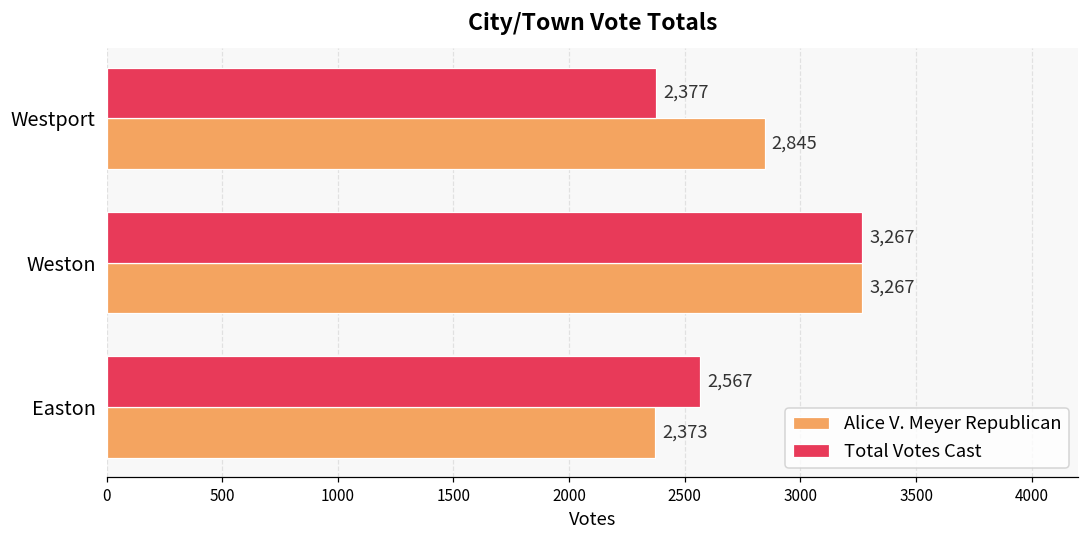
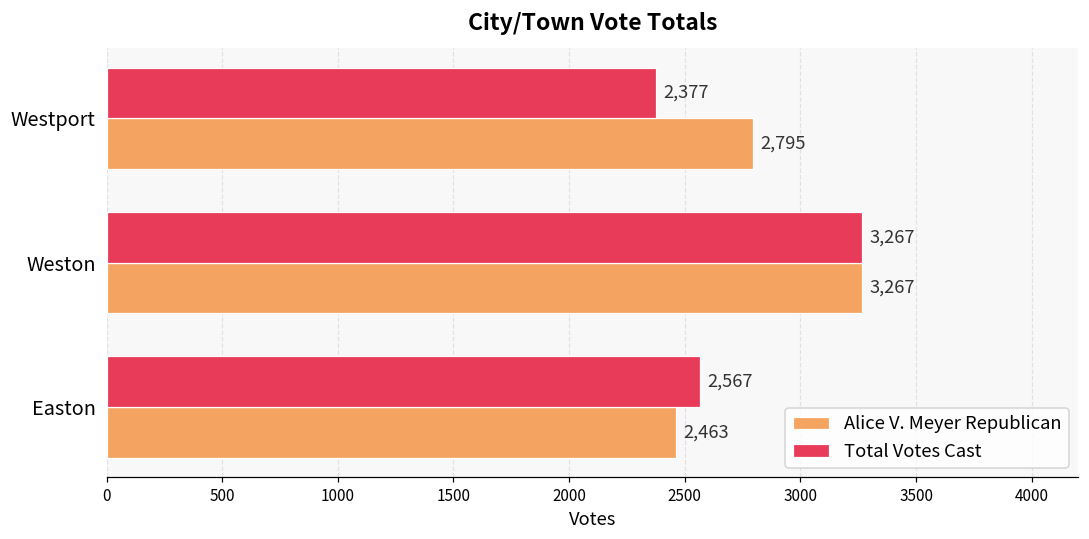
Alice V. Meyer Republican, Westport: 2,845 -> 2,795
Alice V. Meyer Republican, Easton: 2,373 -> 2,463
